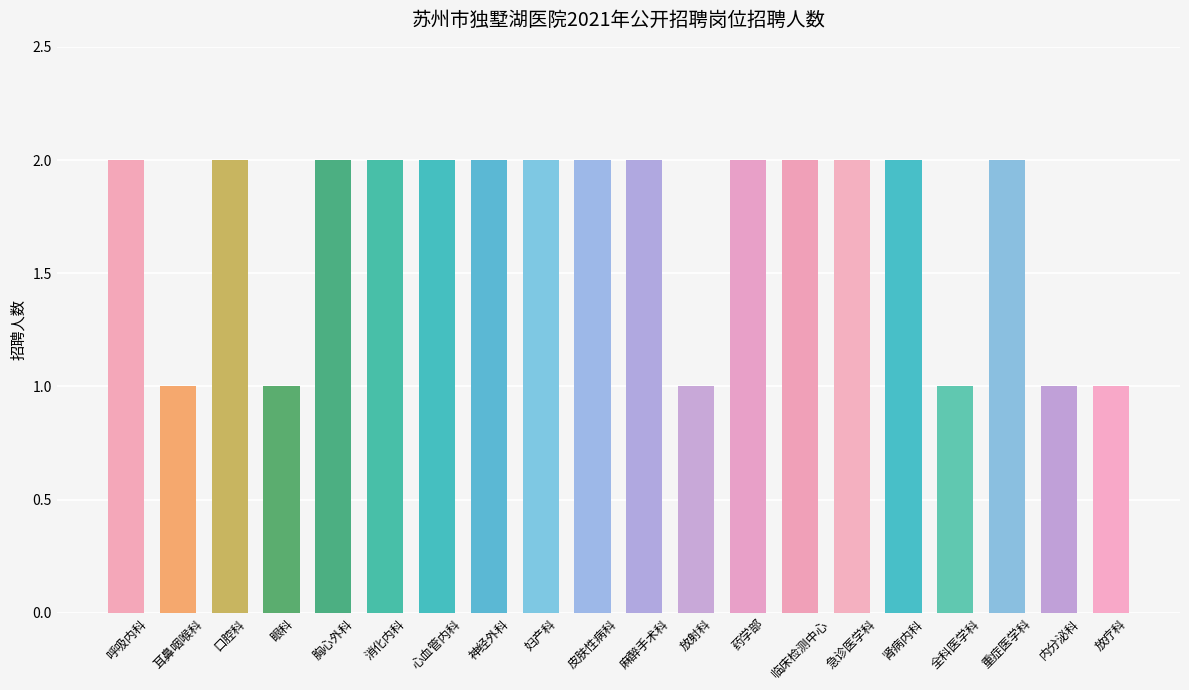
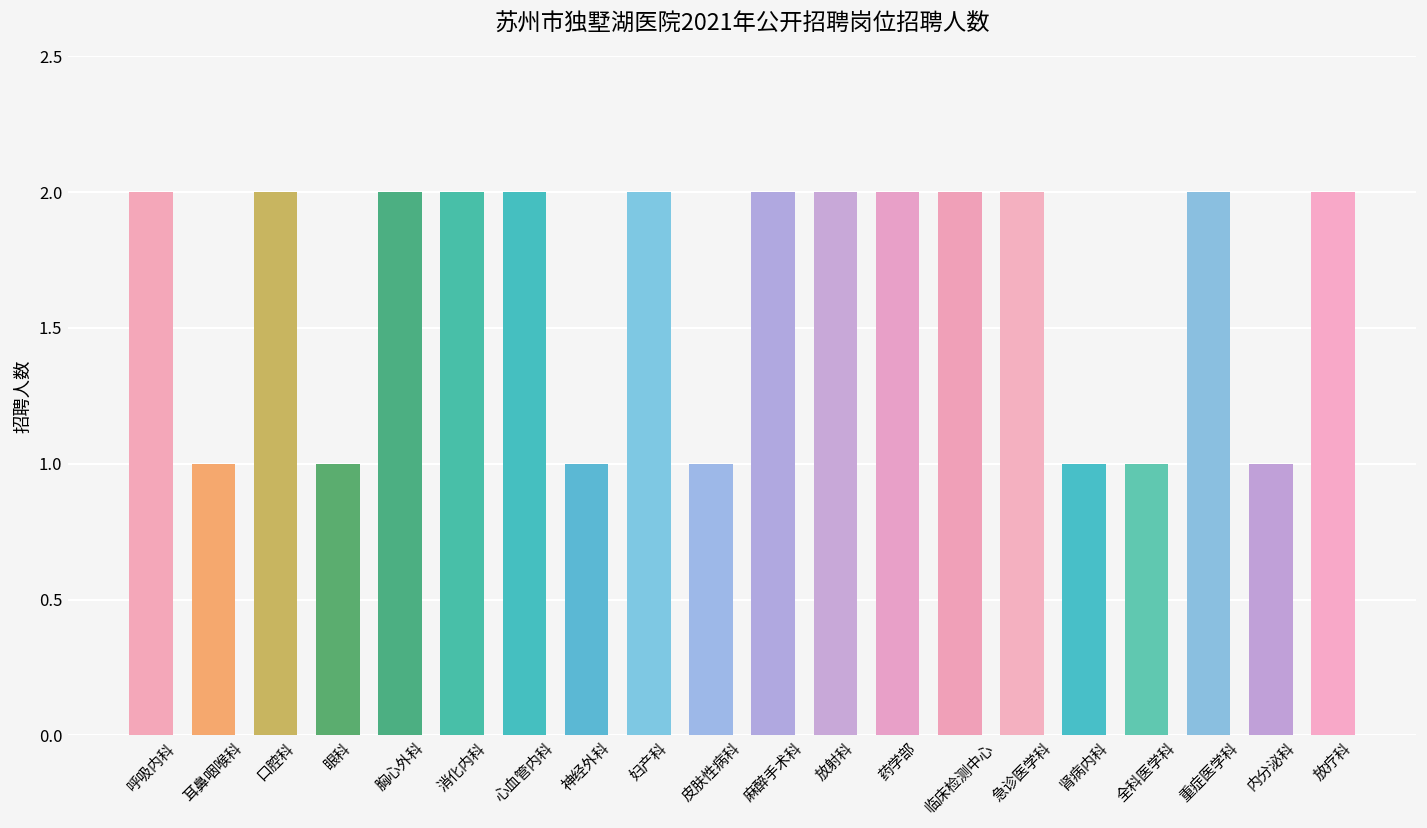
神经外科: 2 -> 1
皮肤性病科: 2 -> 1
放射科: 1 -> 2
肾病内科: 2 -> 1
放疗科: 1 -> 2
